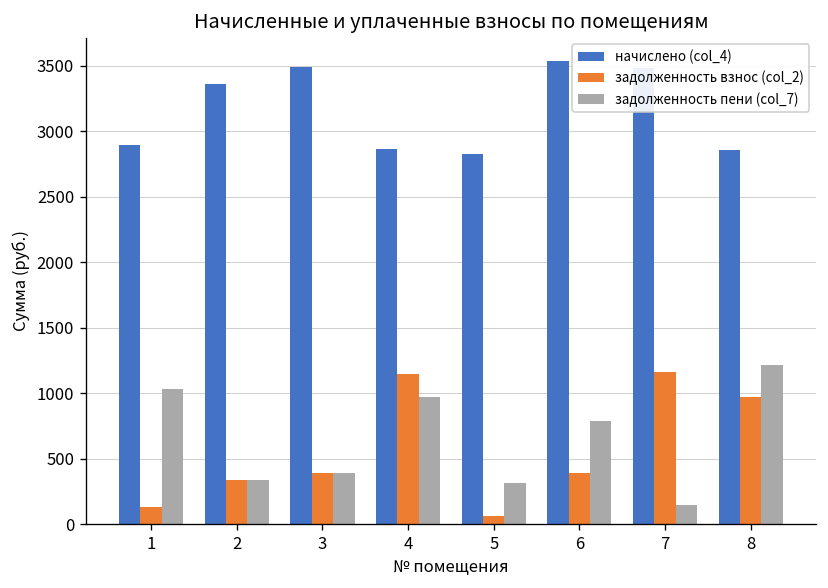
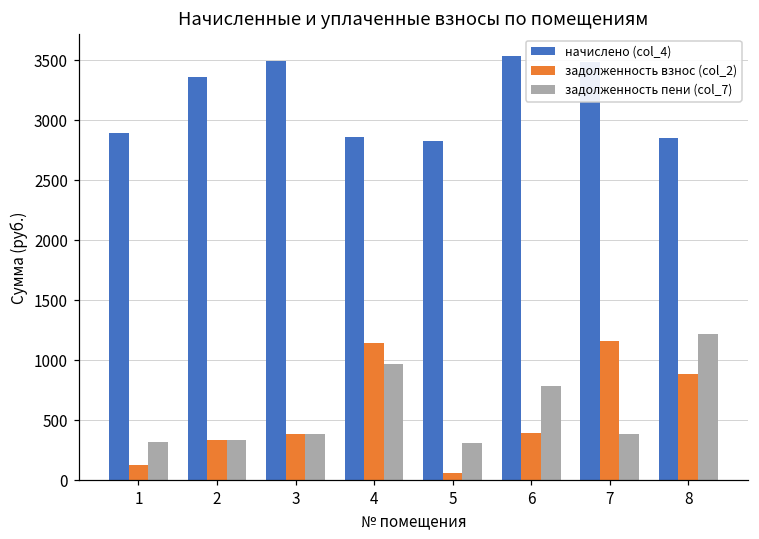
задолженность пени (col_7), 1: 1030 -> 320
задолженность пени (col_7), 7: 140 -> 390
задолженность взнос (col_2), 8: 970 -> 890
